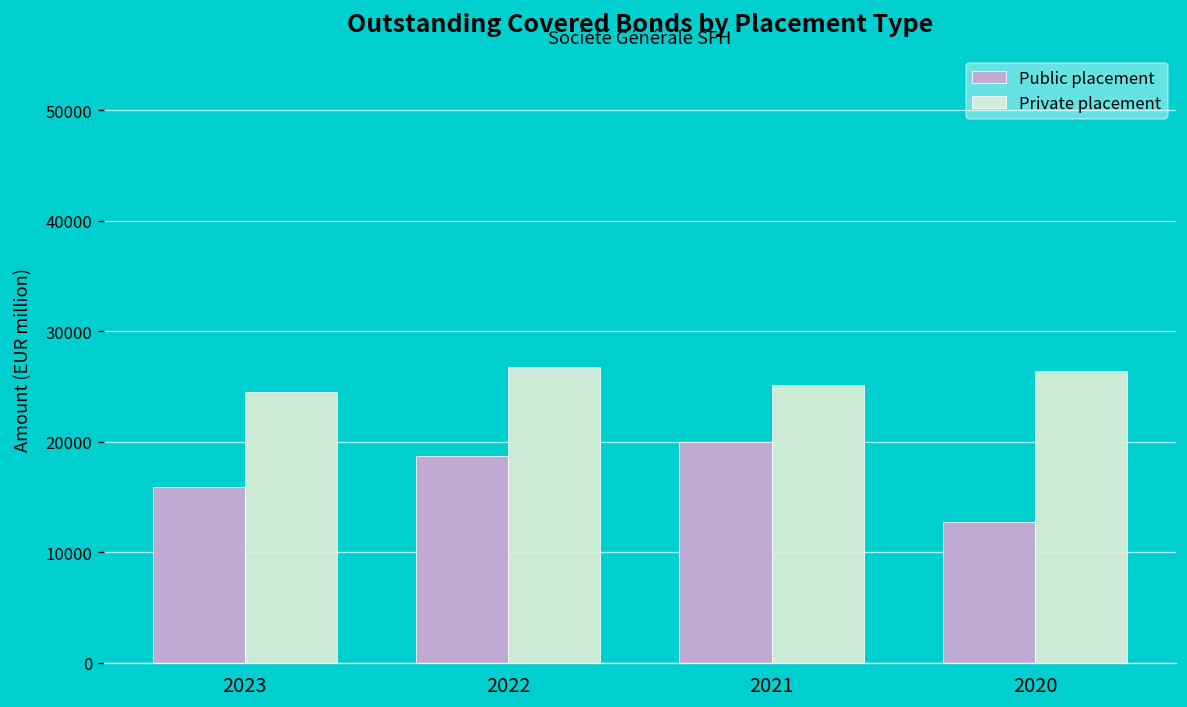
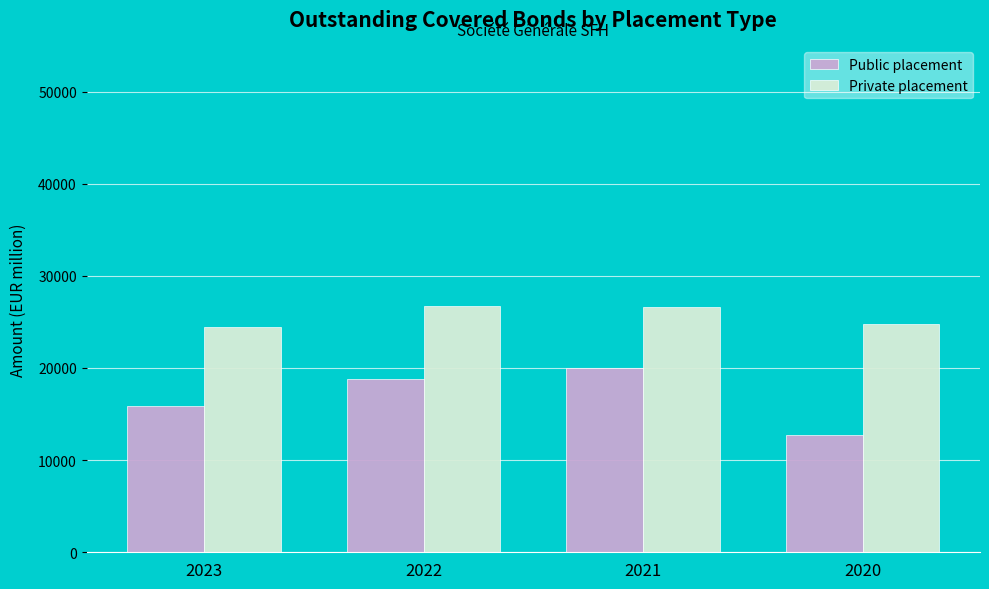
Private placement, 2021: 25000 -> 27000
Private placement, 2020: 26000 -> 25000
